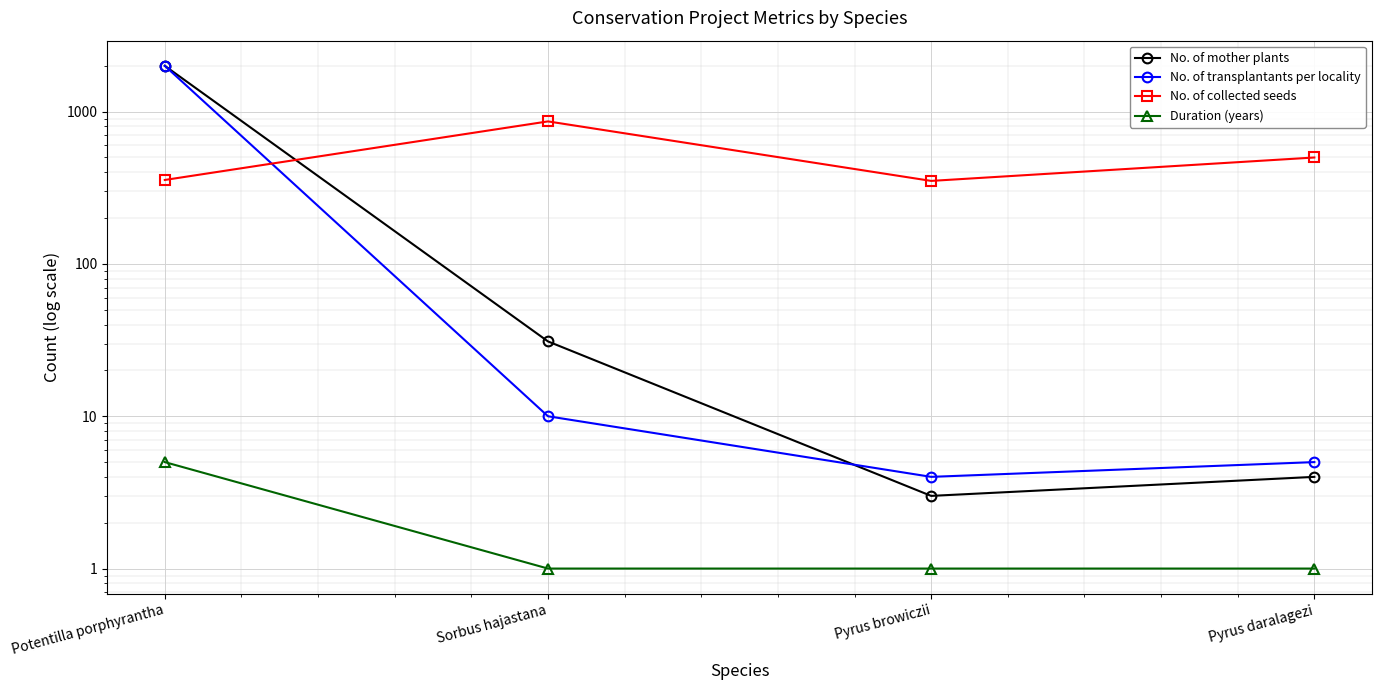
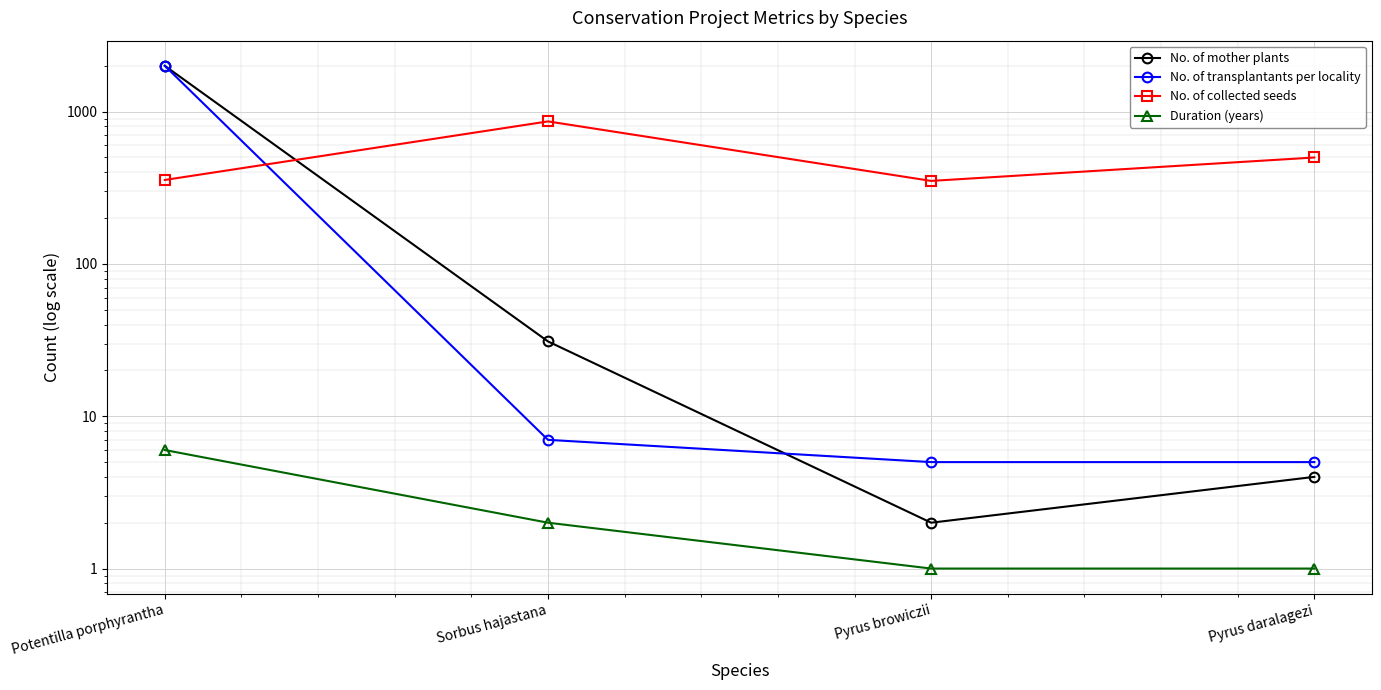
Duration (years), Potentilla porphyrantha: 5 -> 6
No. of transplantants per locality, Sorbus hajastana: 10 -> 7
Duration (years), Sorbus hajastana: 1 -> 2
No. of mother plants, Pyrus browiczii: 3 -> 2
No. of transplantants per locality, Pyrus browiczii: 4 -> 5
